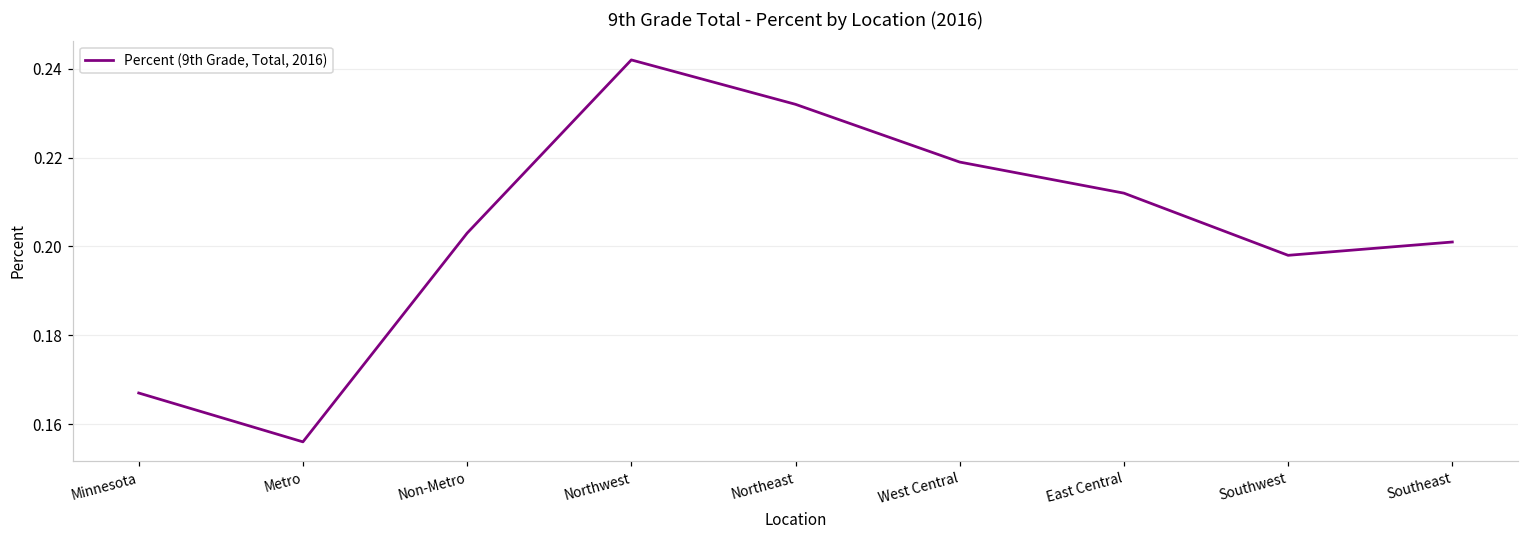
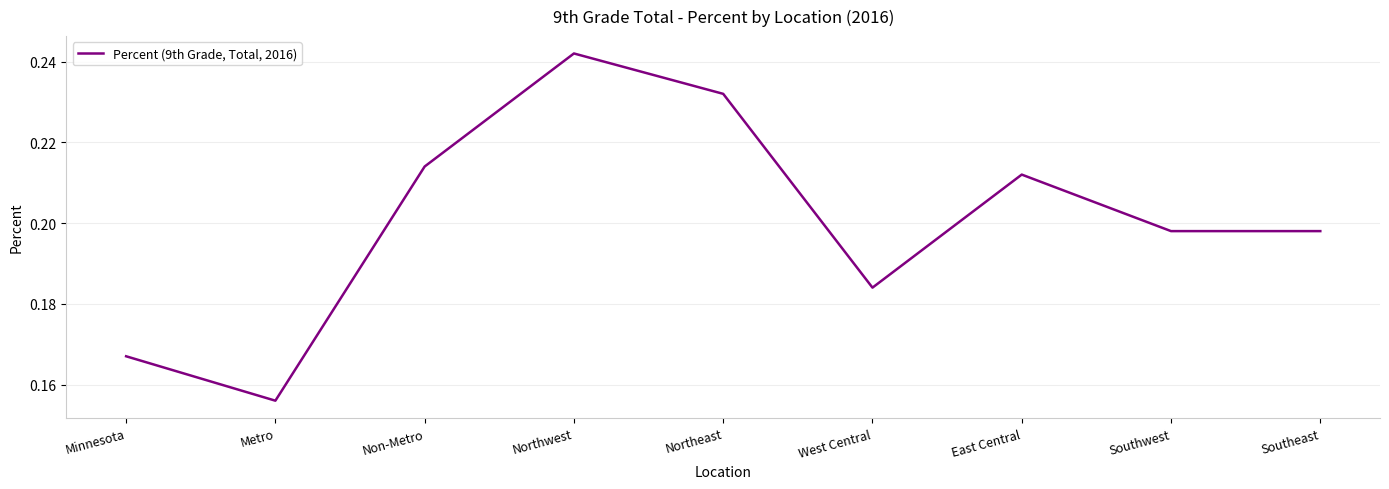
Non-Metro: 0.203 -> 0.214
West Central: 0.219 -> 0.184
Southeast: 0.201 -> 0.198
